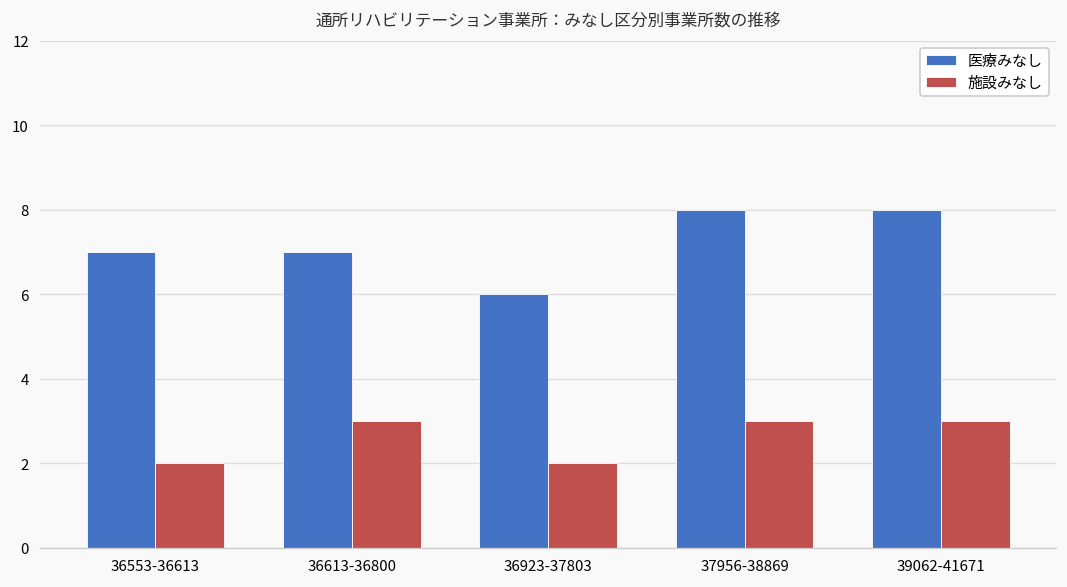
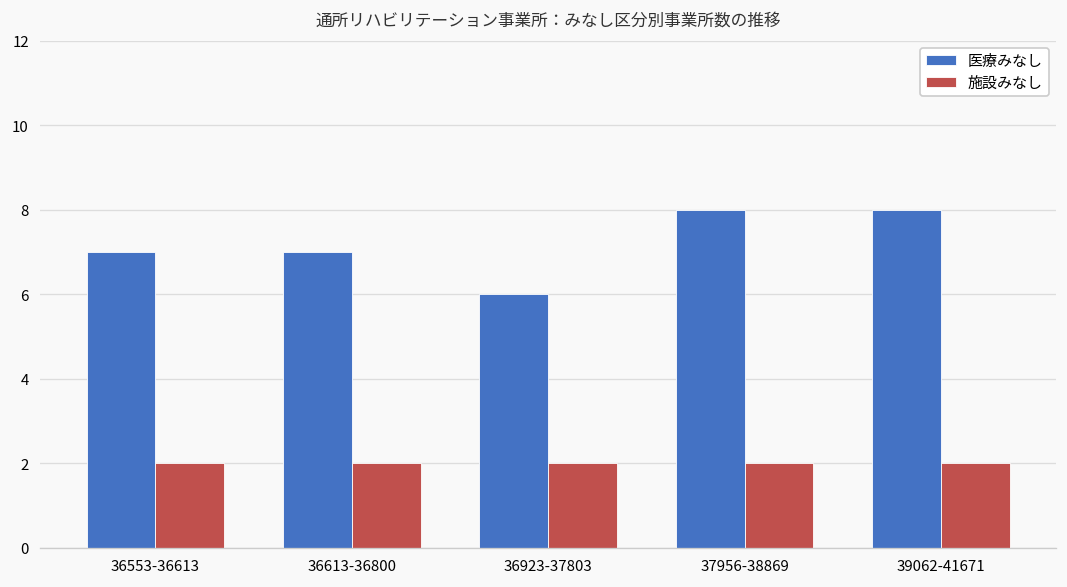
施設みなし, 36613-36800: 3 -> 2
施設みなし, 37956-38869: 3 -> 2
施設みなし, 39062-41671: 3 -> 2
